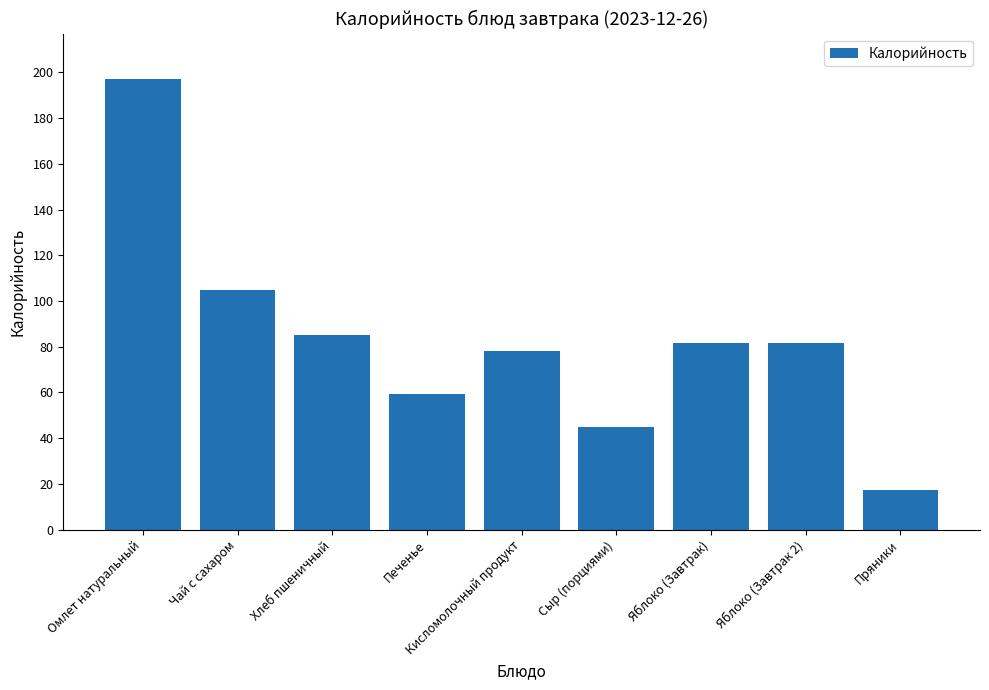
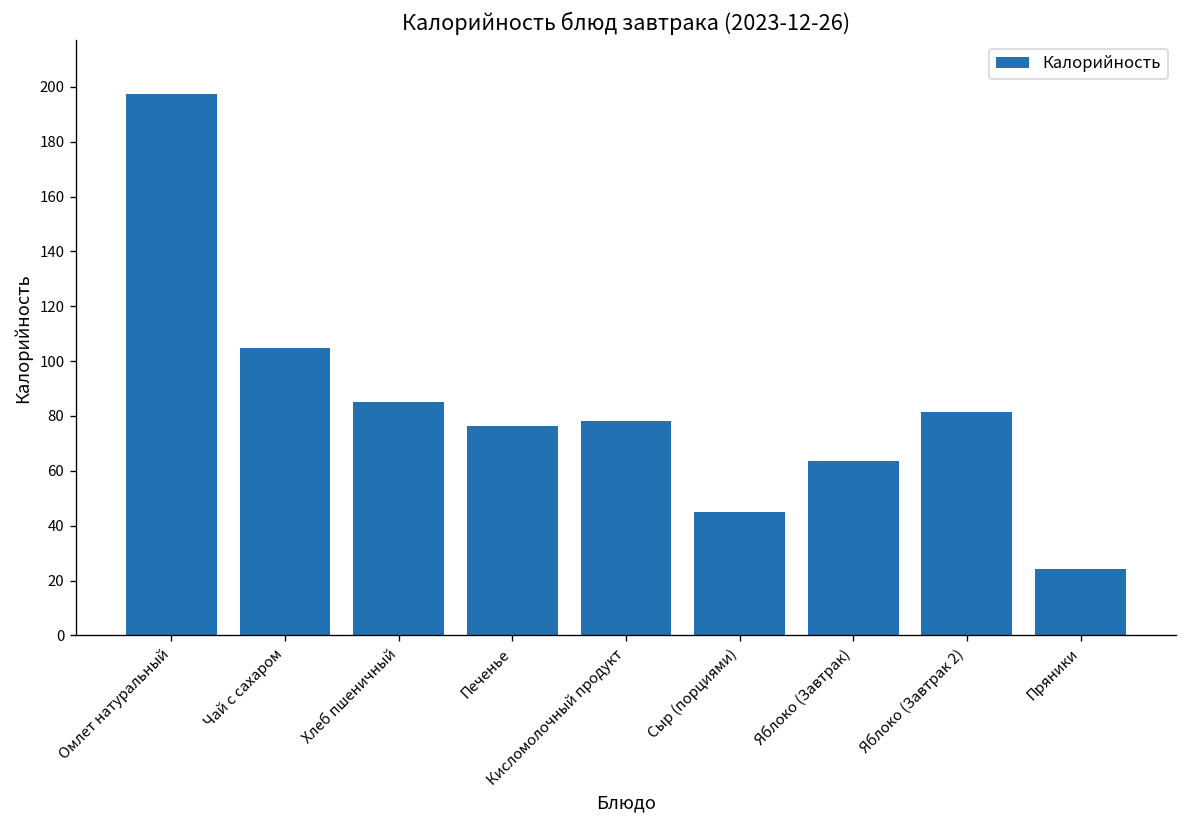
Печенье: 59 -> 77
Яблоко (Завтрак): 82 -> 64
Пряники: 17 -> 24
